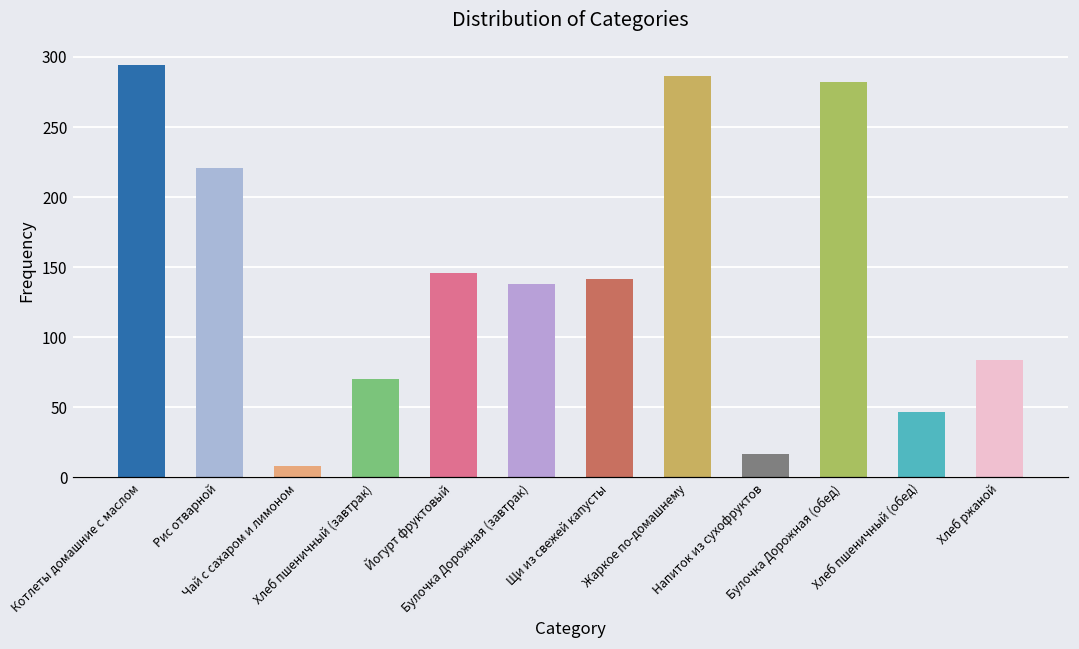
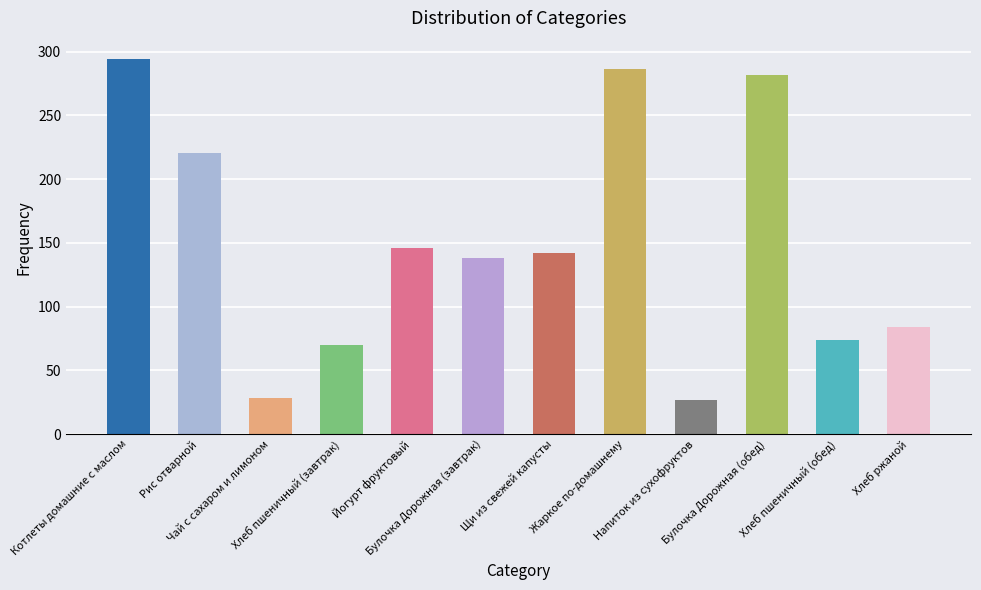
Чай с сахаром и лимоном: 8 -> 28
Напиток из сухофруктов: 17 -> 27
Хлеб пшеничный (обед): 47 -> 74
